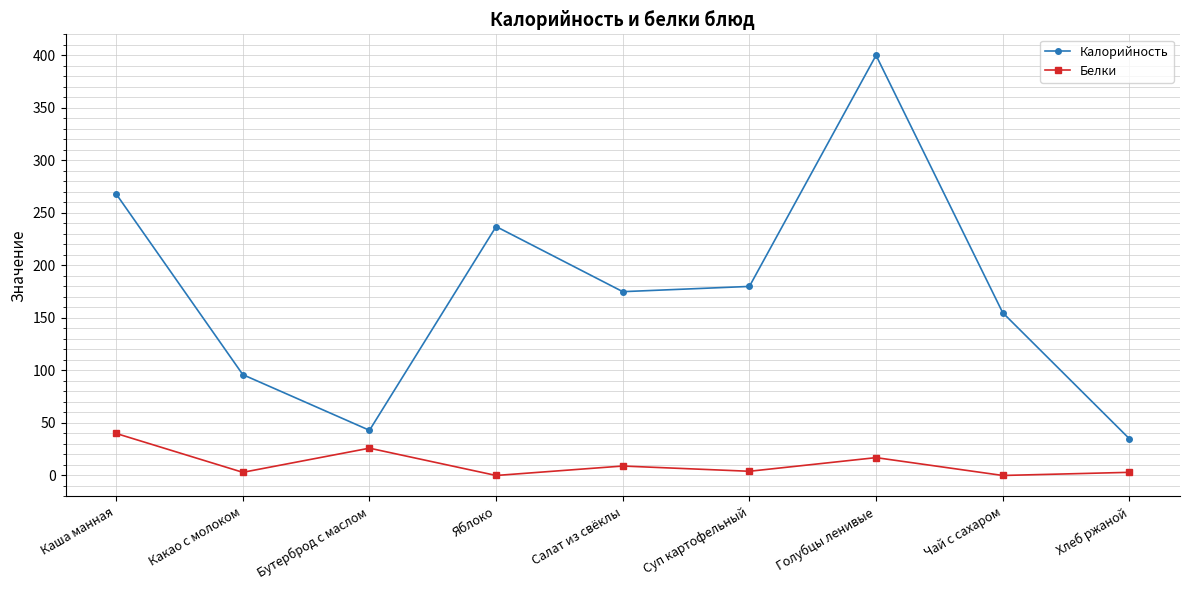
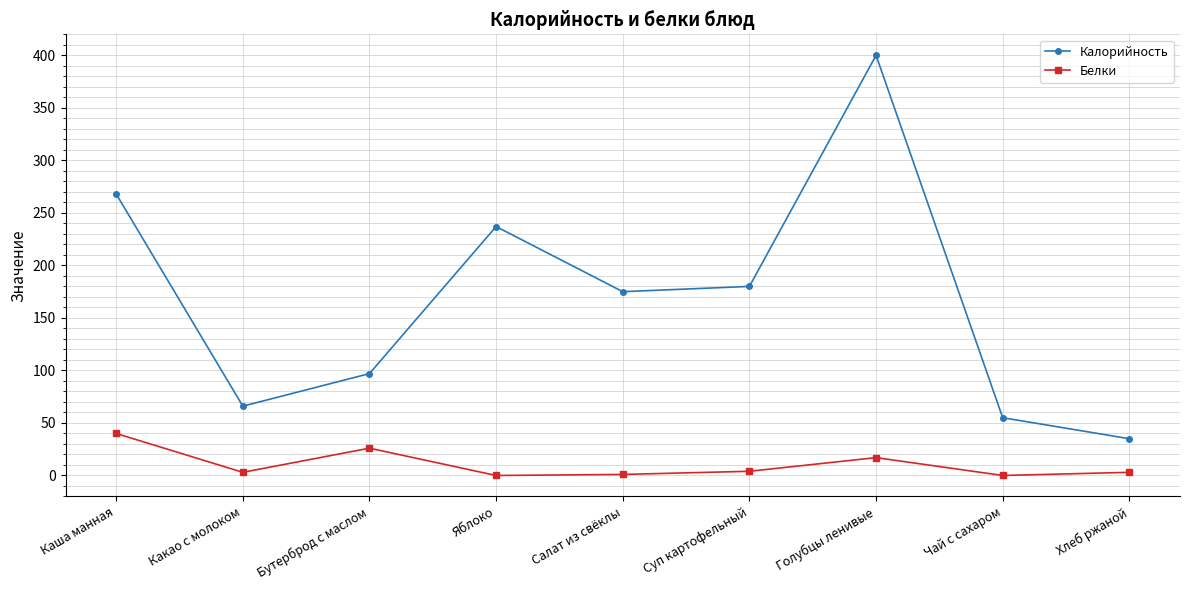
Калорийность, Какао с молоком: 96 -> 66
Калорийность, Бутерброд с маслом: 43 -> 97
Белки, Салат из свёклы: 9 -> 1
Калорийность, Чай с сахаром: 155 -> 55
